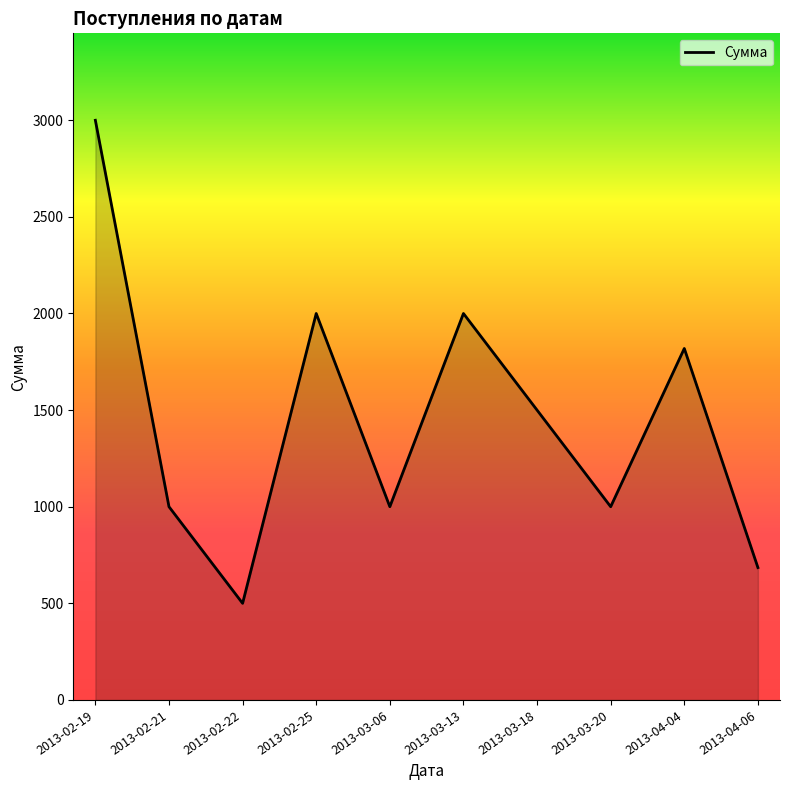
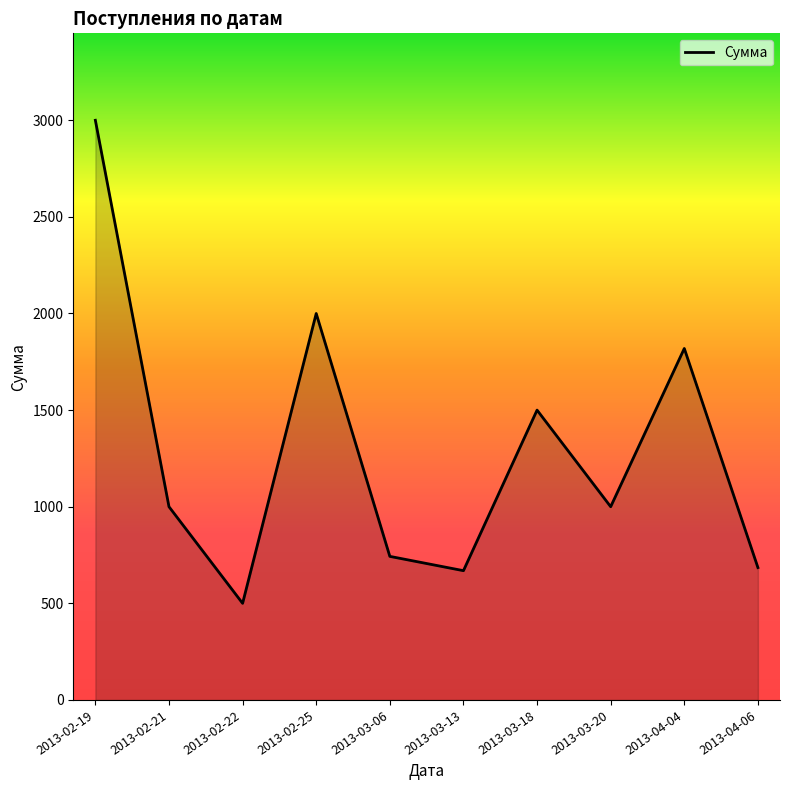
2013-03-06: 1000 -> 740
2013-03-13: 2000 -> 670
